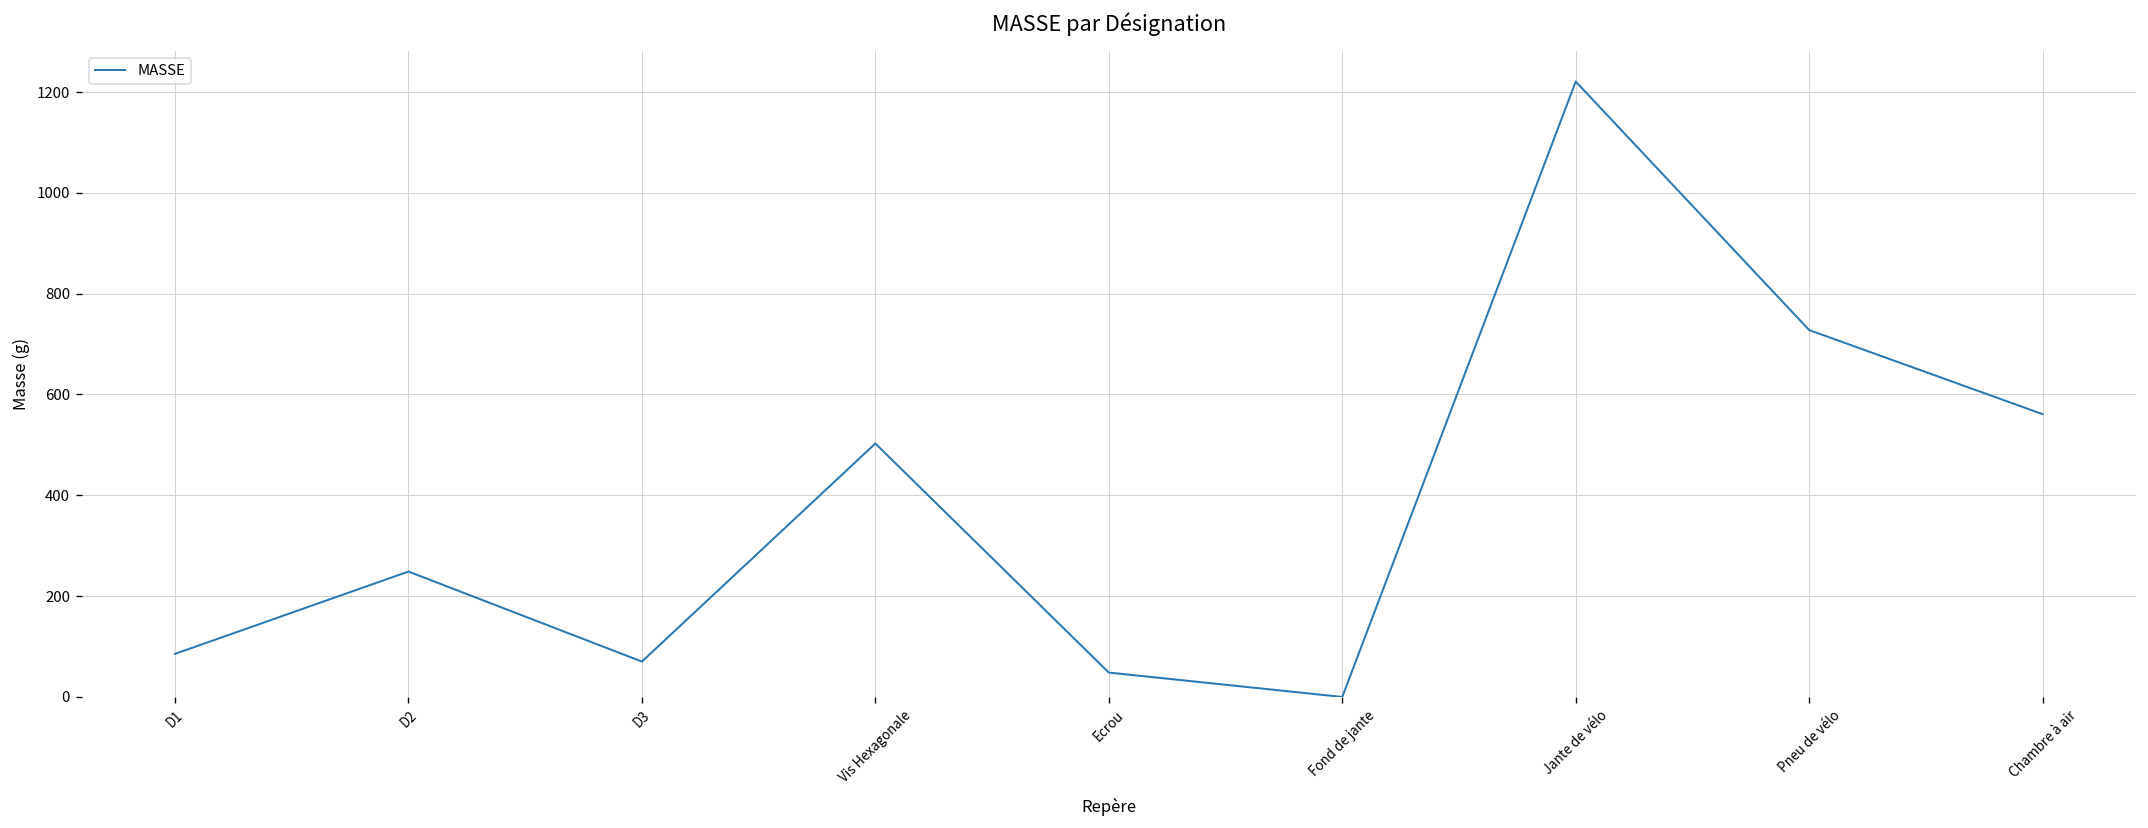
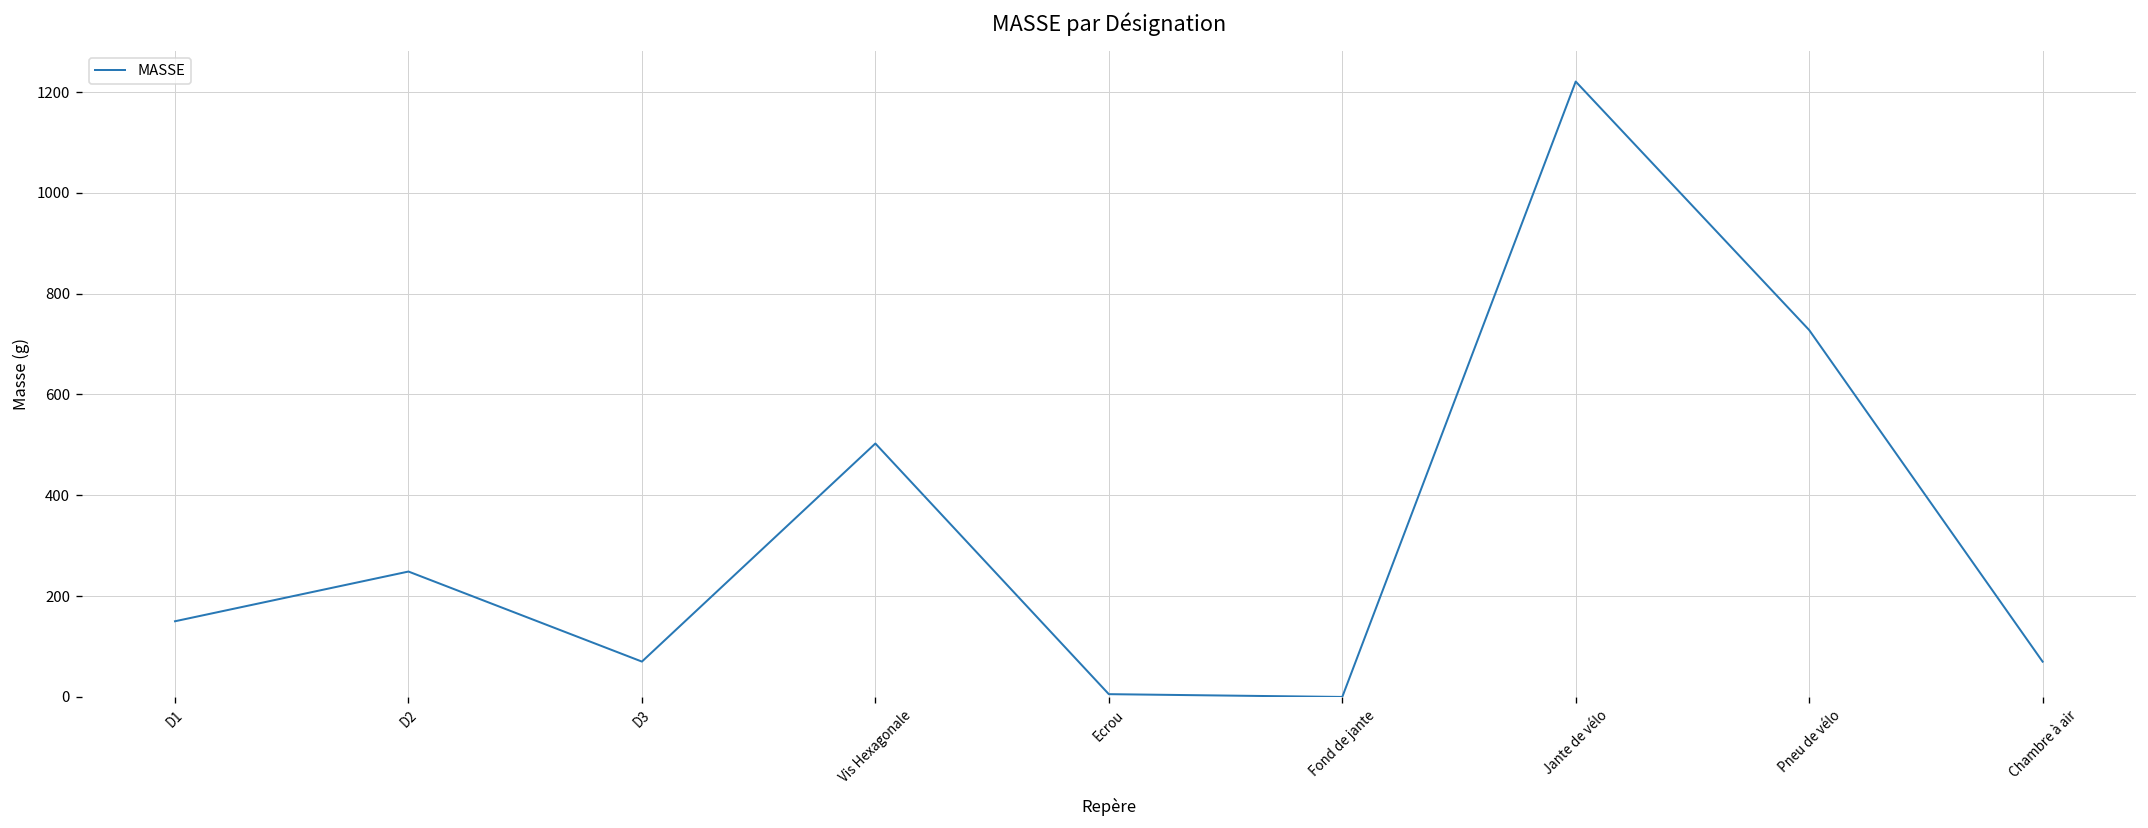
D1: 90 -> 150
Ecrou: 50 -> 10
Chambre à air: 560 -> 70
